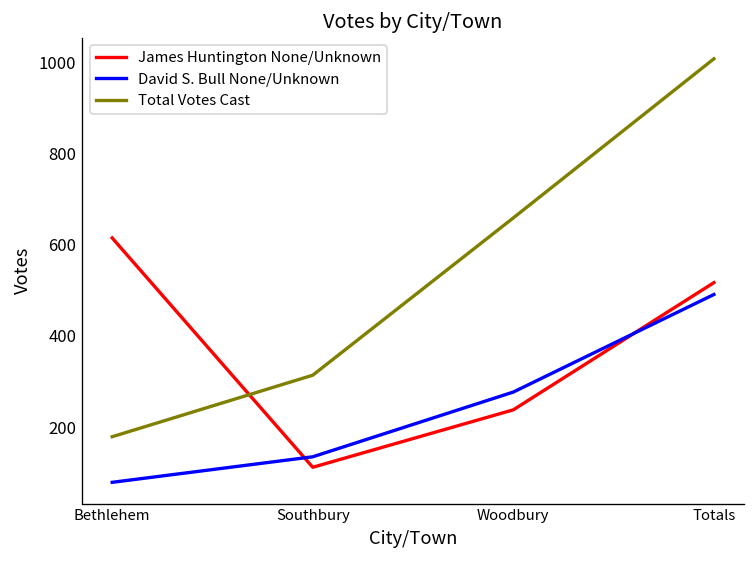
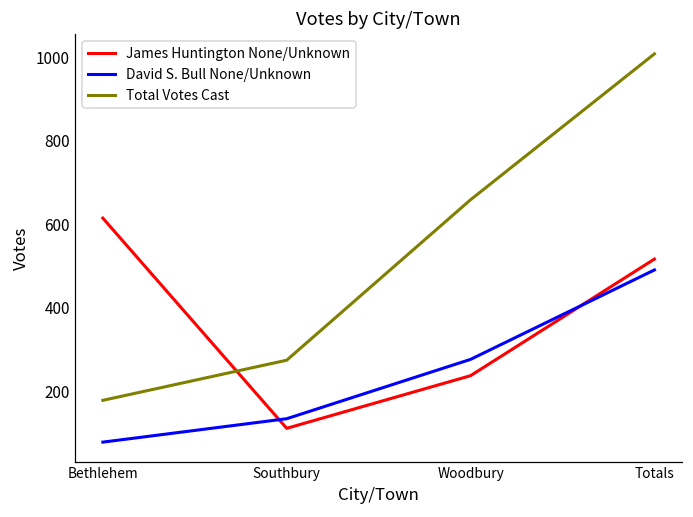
Total Votes Cast, Southbury: 310 -> 280
